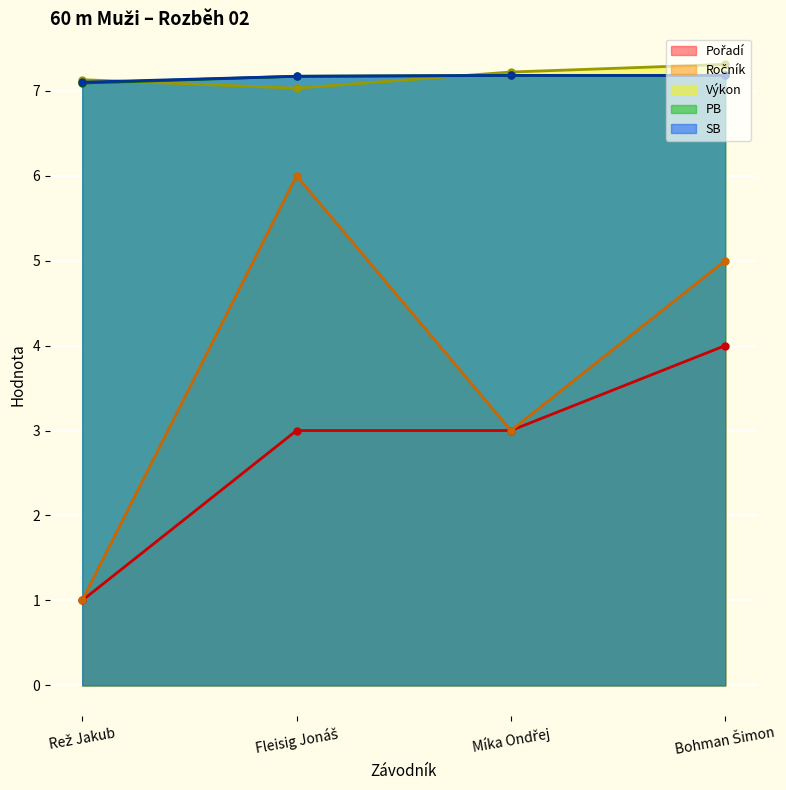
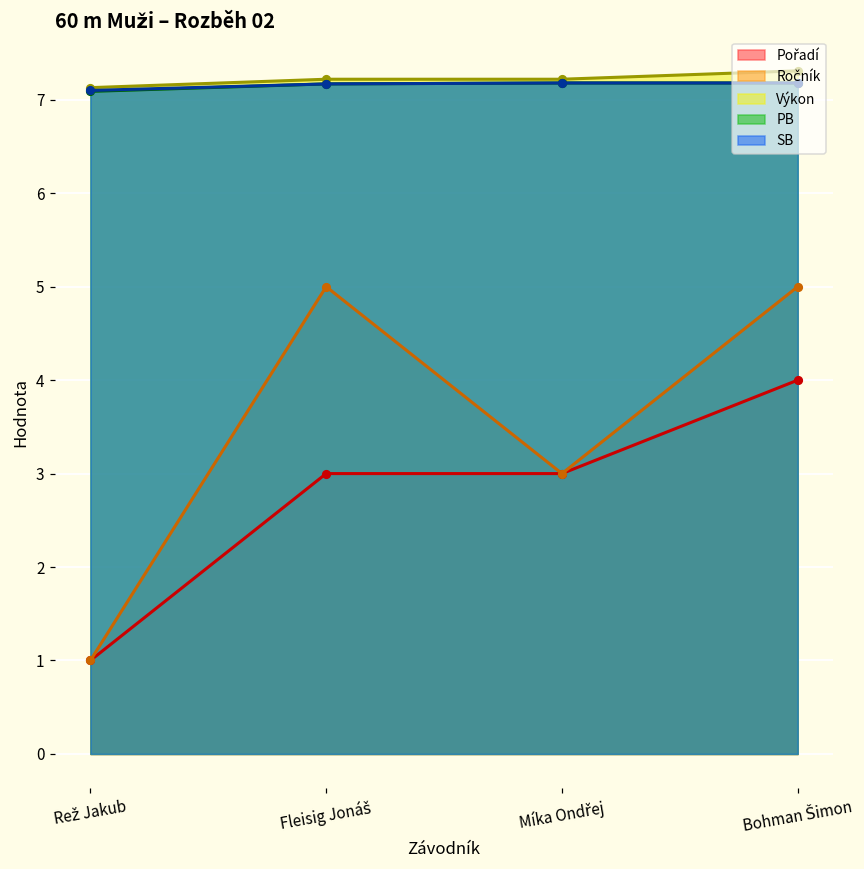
Ročník, Fleisig Jonáš: 6 -> 5
Výkon, Fleisig Jonáš: 7.0 -> 7.2
